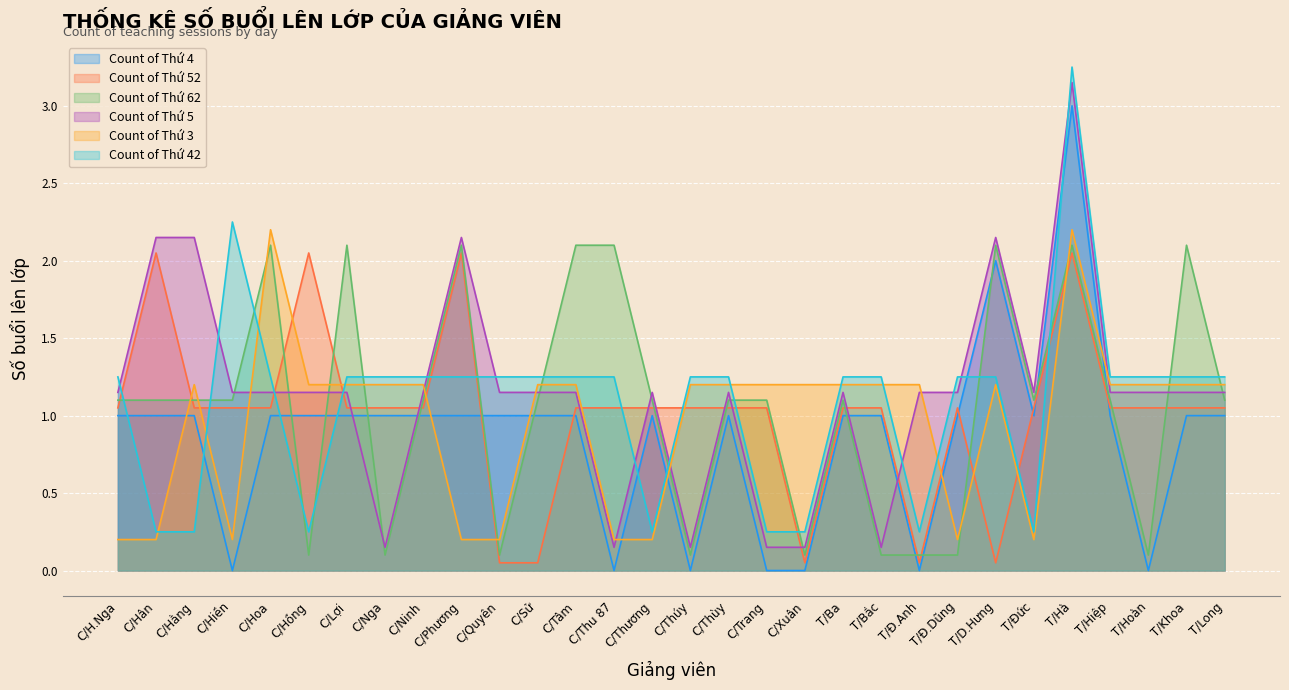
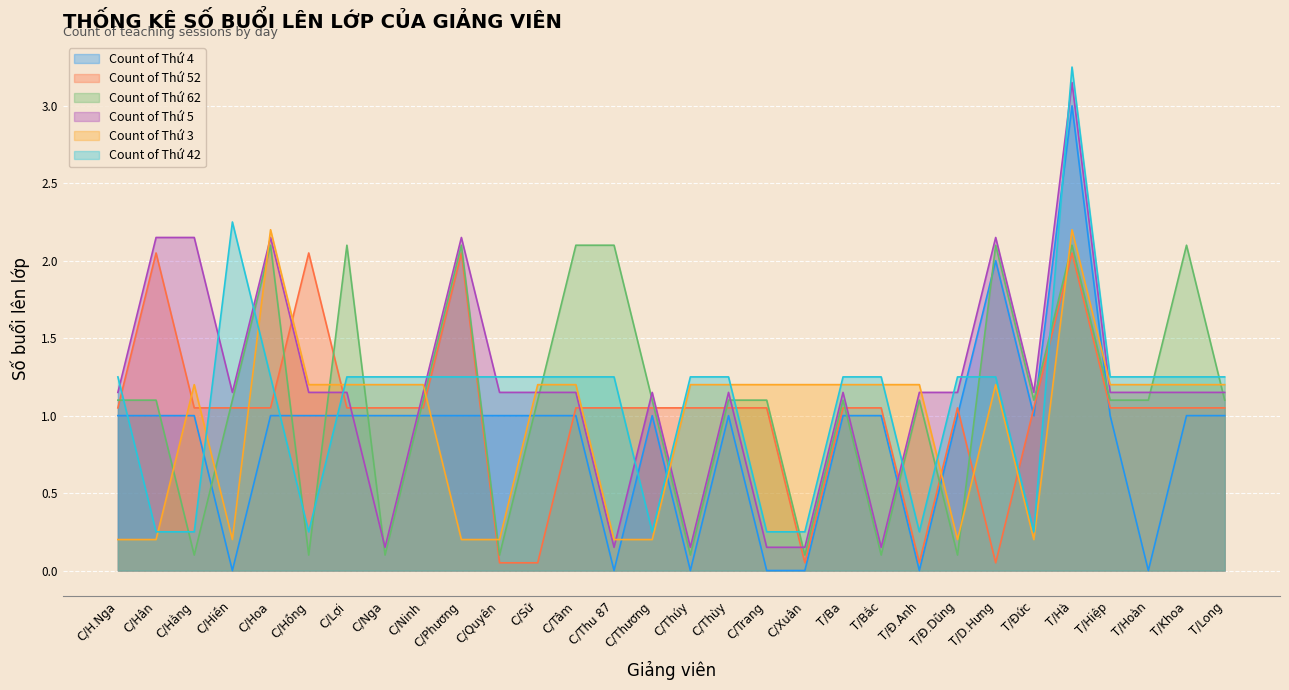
Count of Thứ 62, C/Hằng: 1.10 -> 0.10
Count of Thứ 5, C/Hoa: 1.15 -> 2.15
Count of Thứ 62, T/Đ.Anh: 0.10 -> 1.10
Count of Thứ 62, T/Hoàn: 0.10 -> 1.10
